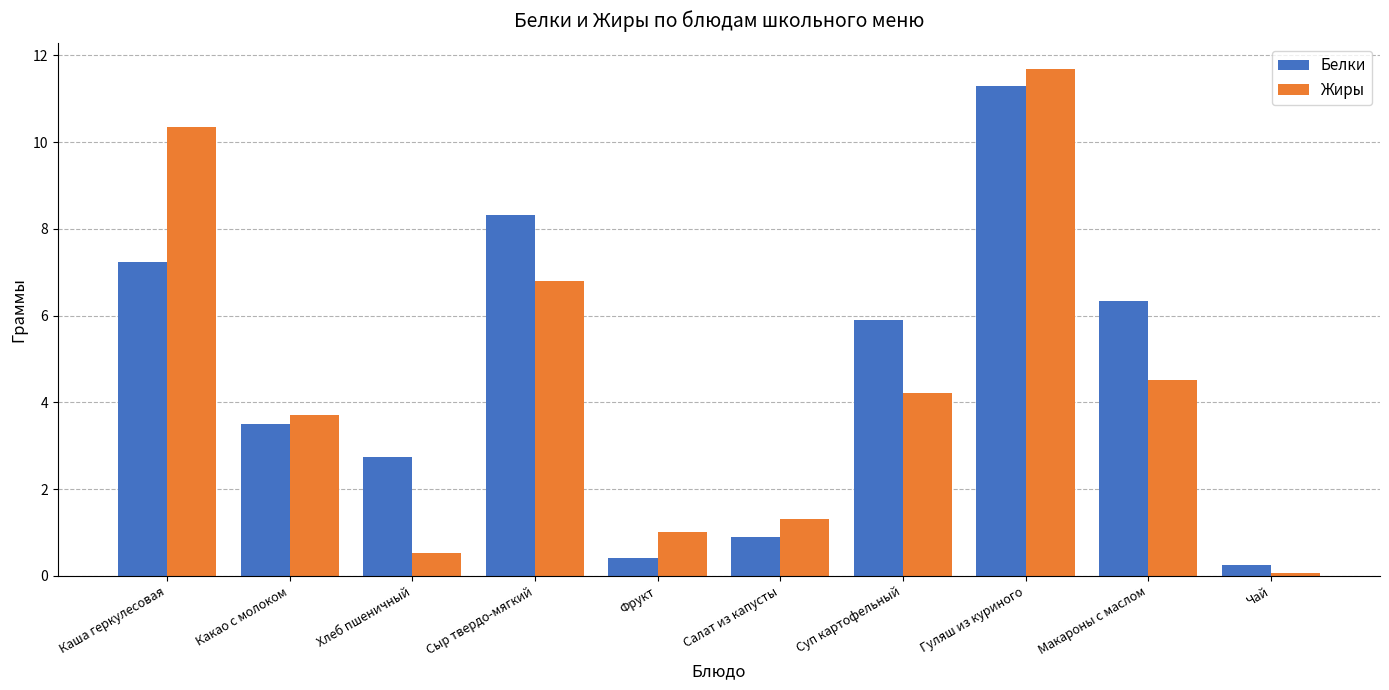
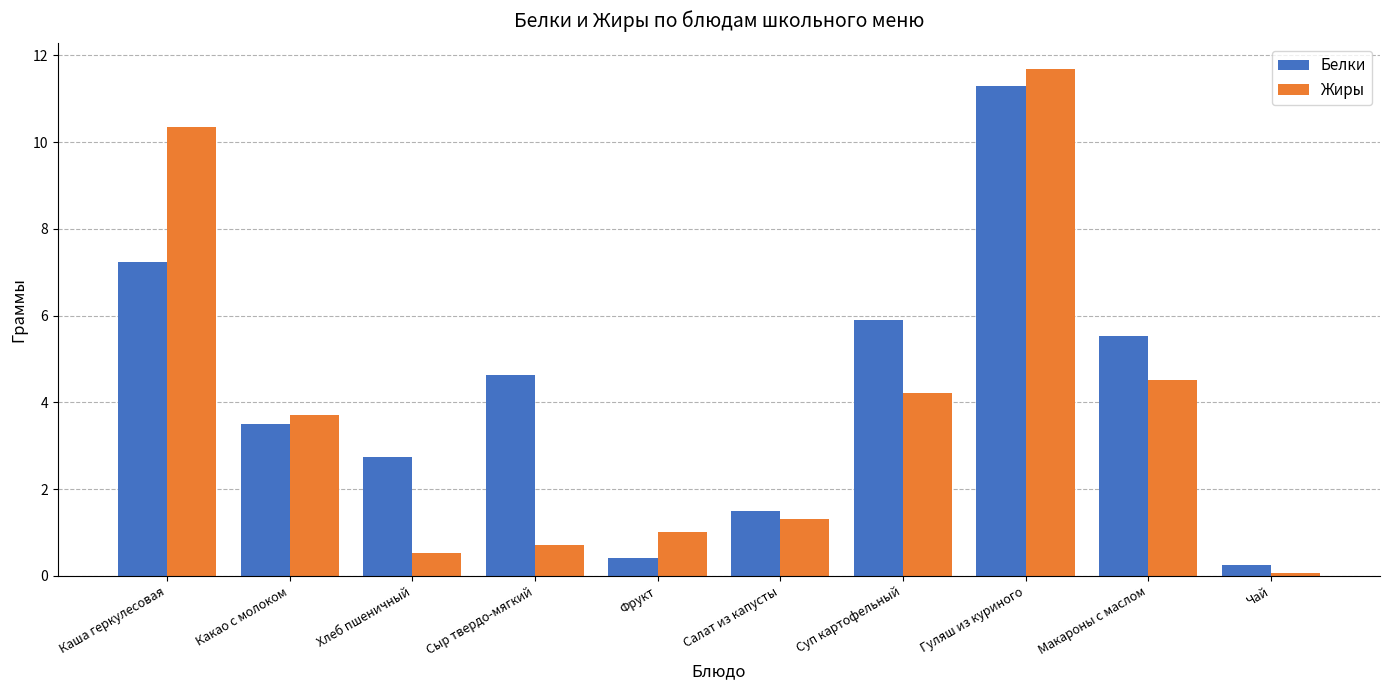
Белки, Сыр твердо-мягкий: 8.3 -> 4.6
Жиры, Сыр твердо-мягкий: 6.8 -> 0.7
Белки, Салат из капусты: 0.9 -> 1.5
Белки, Макароны с маслом: 6.3 -> 5.5
